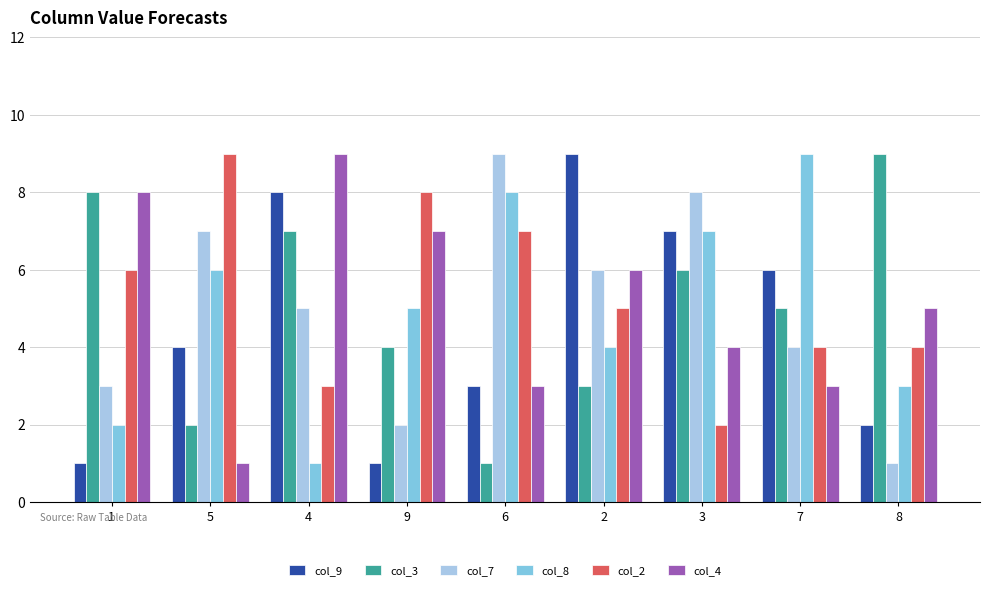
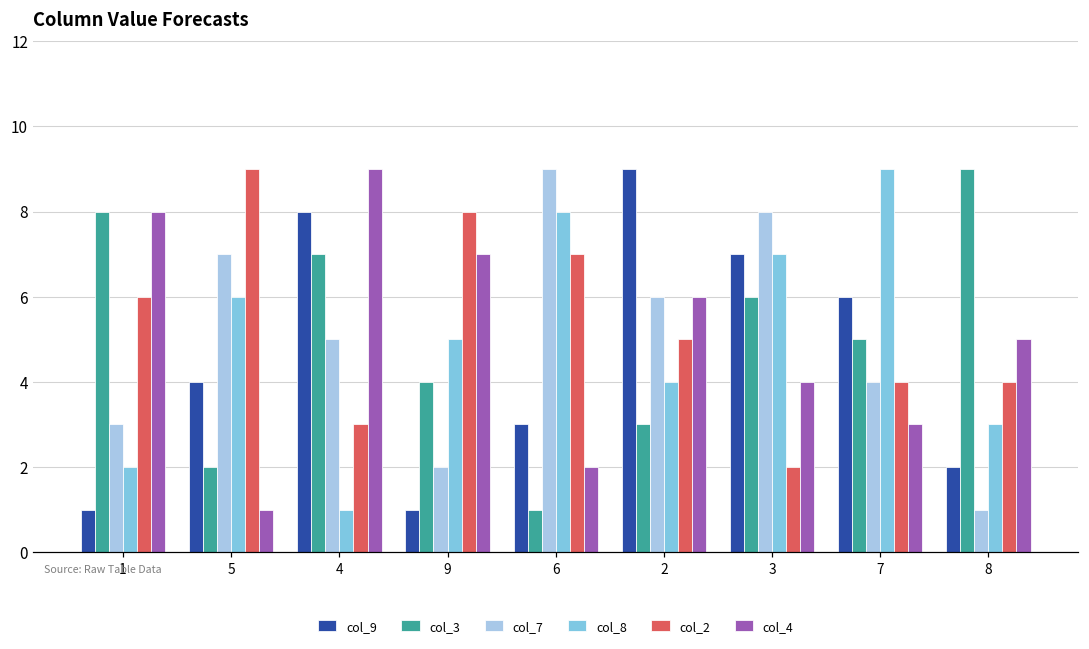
col_4, 6: 3 -> 2
